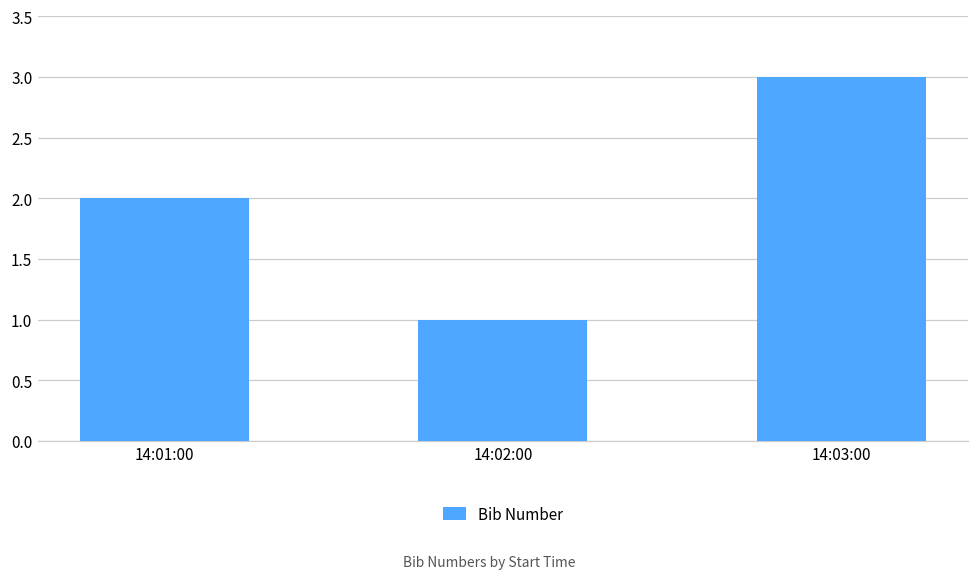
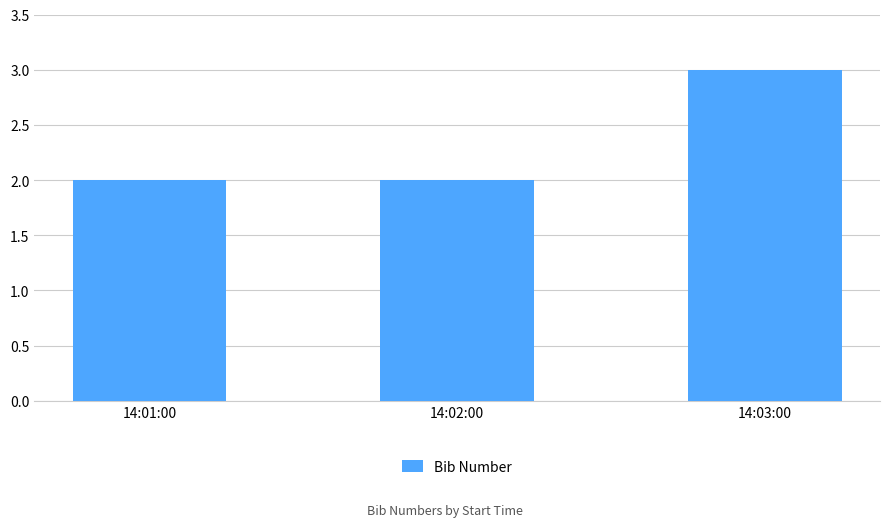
14:02:00: 1 -> 2
